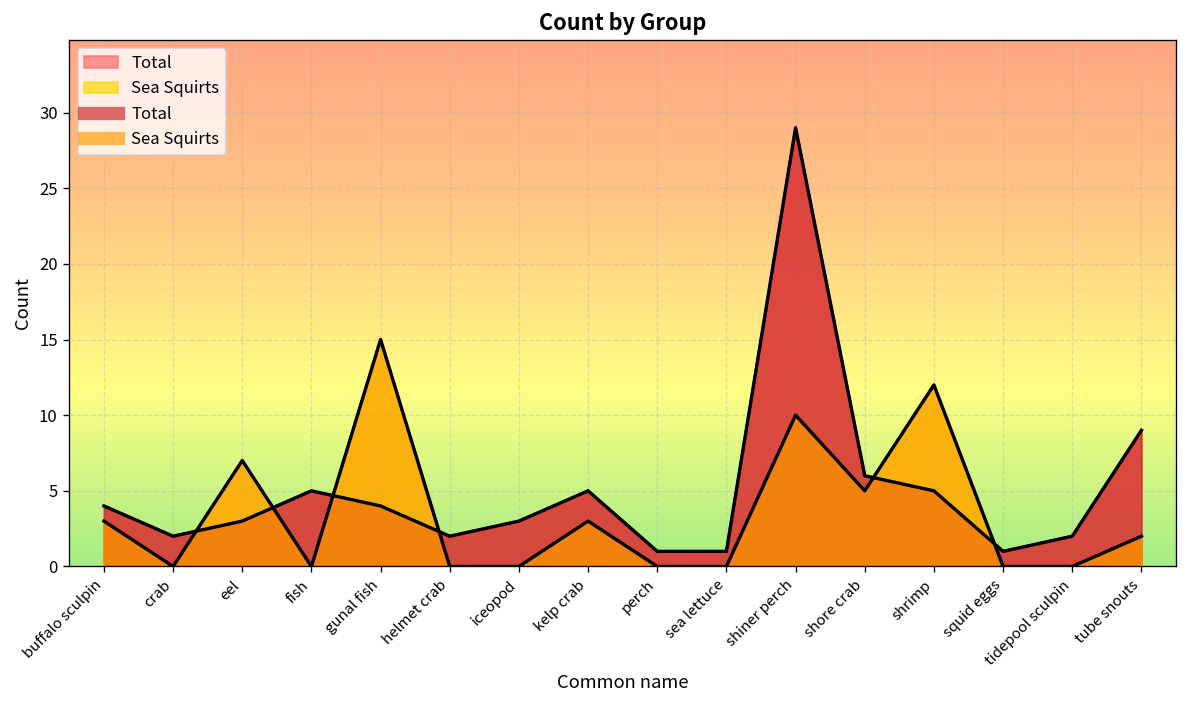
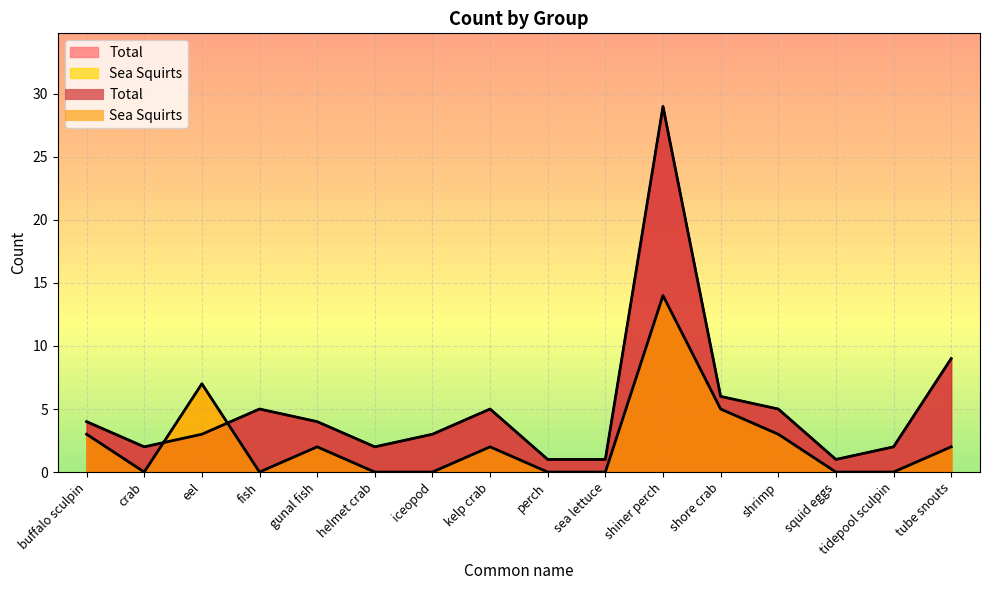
Sea Squirts, gunal fish: 15 -> 2
Sea Squirts, kelp crab: 3 -> 2
Sea Squirts, shiner perch: 10 -> 14
Sea Squirts, shrimp: 12 -> 3
